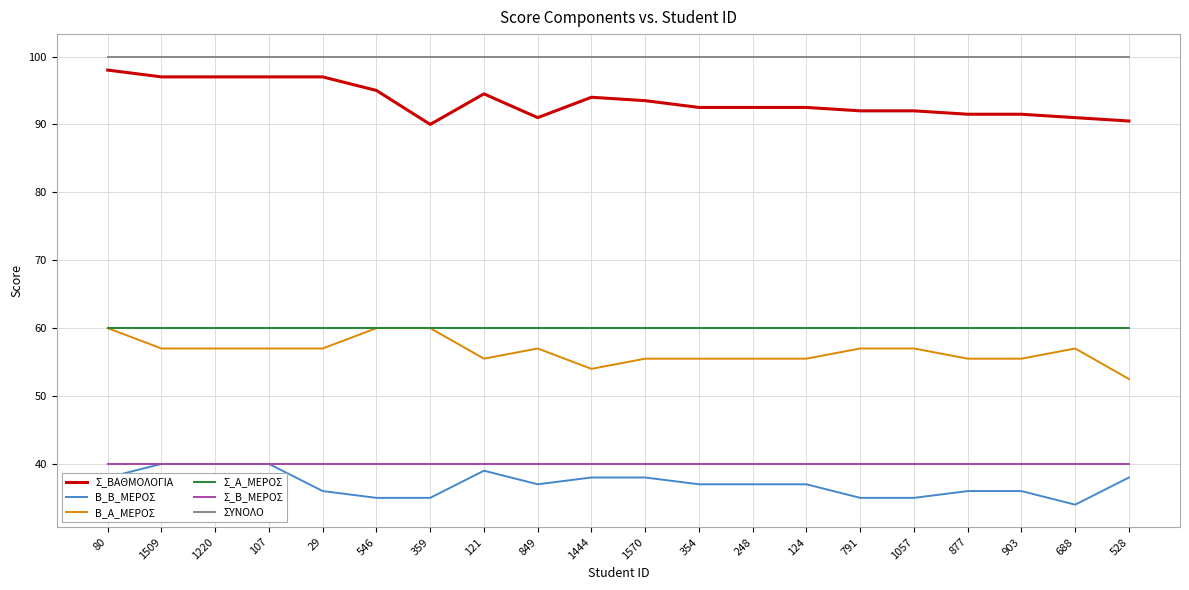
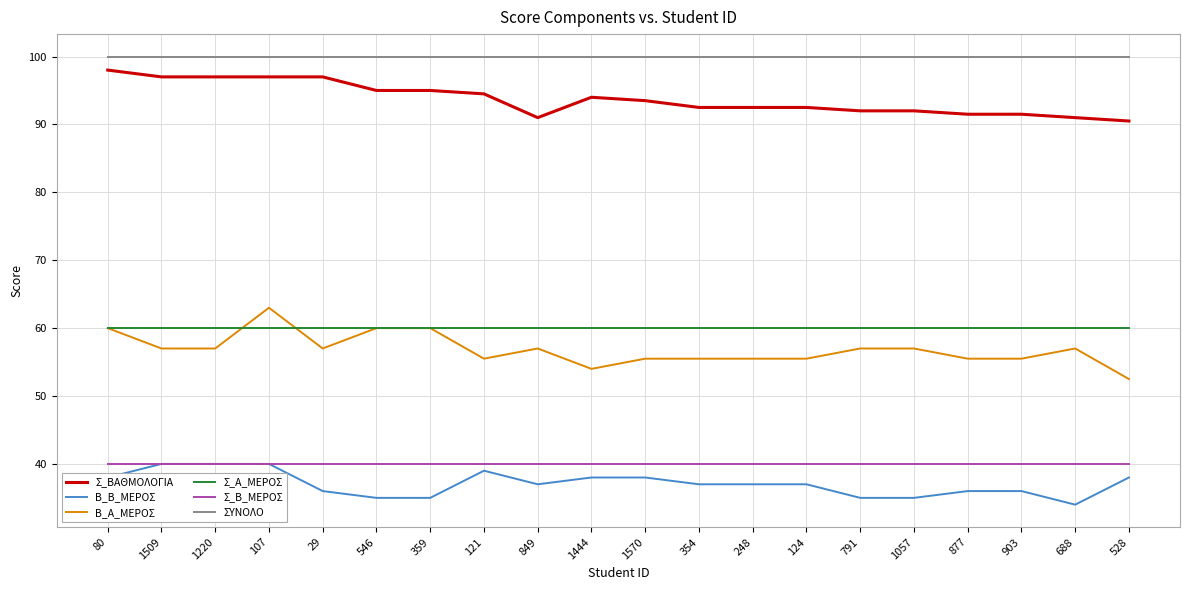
Β_Α_ΜΕΡΟΣ, 107: 57 -> 63
Σ_ΒΑΘΜΟΛΟΓΙΑ, 359: 90 -> 95
